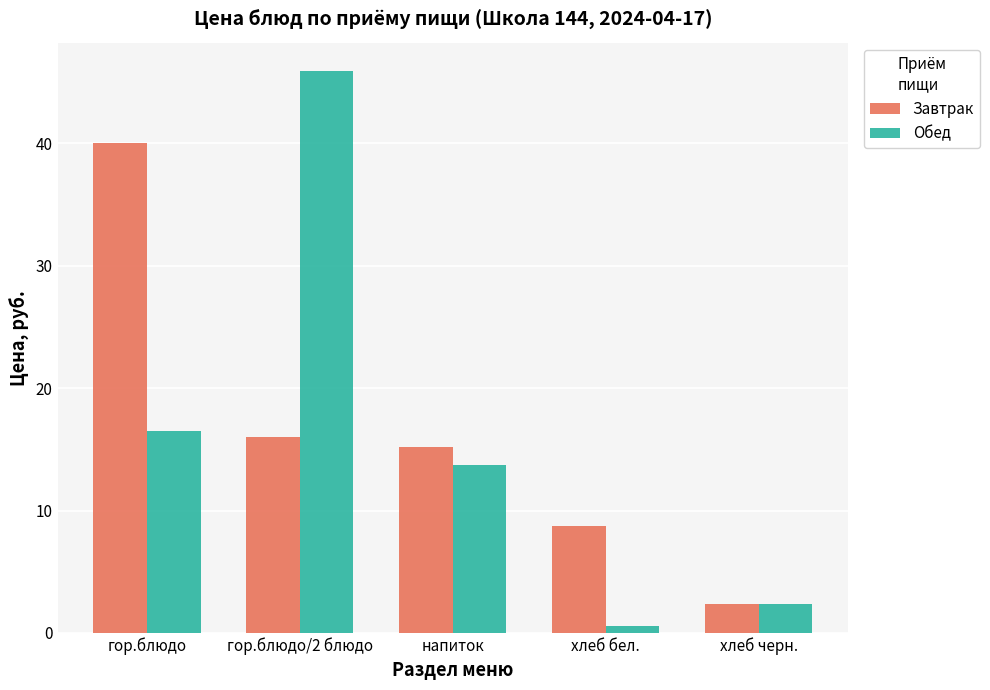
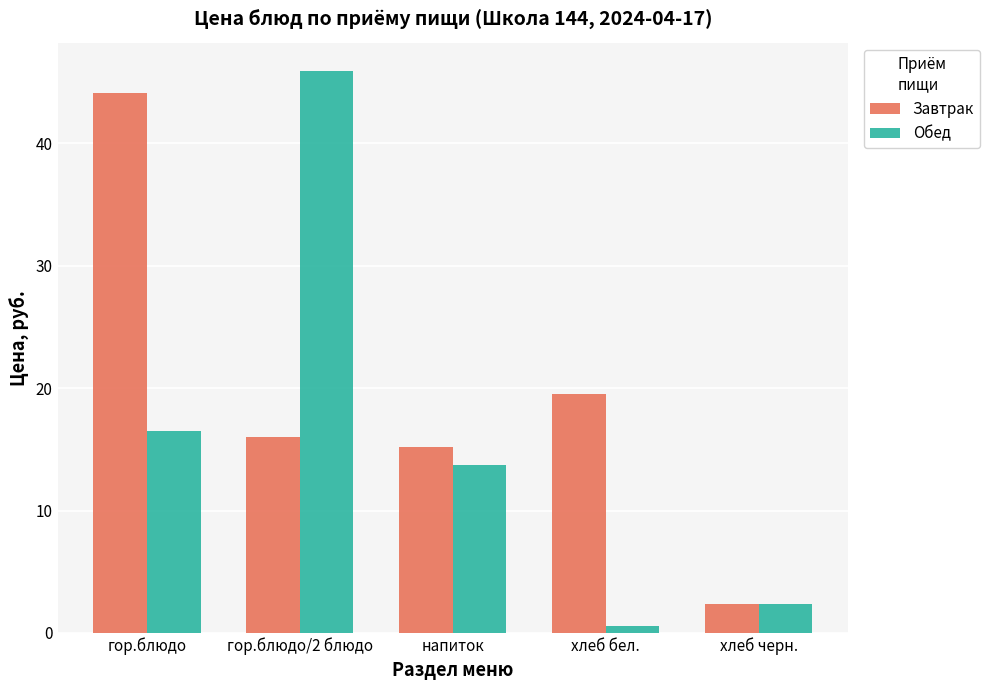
Завтрак, гор.блюдо: 40.0 -> 44.1
Завтрак, хлеб бел.: 8.7 -> 19.5
